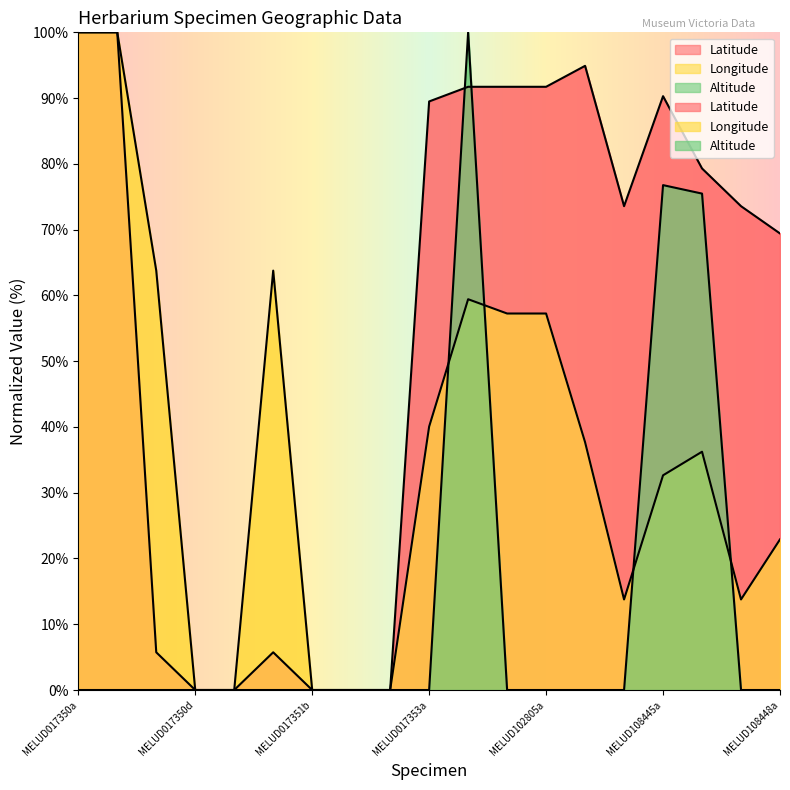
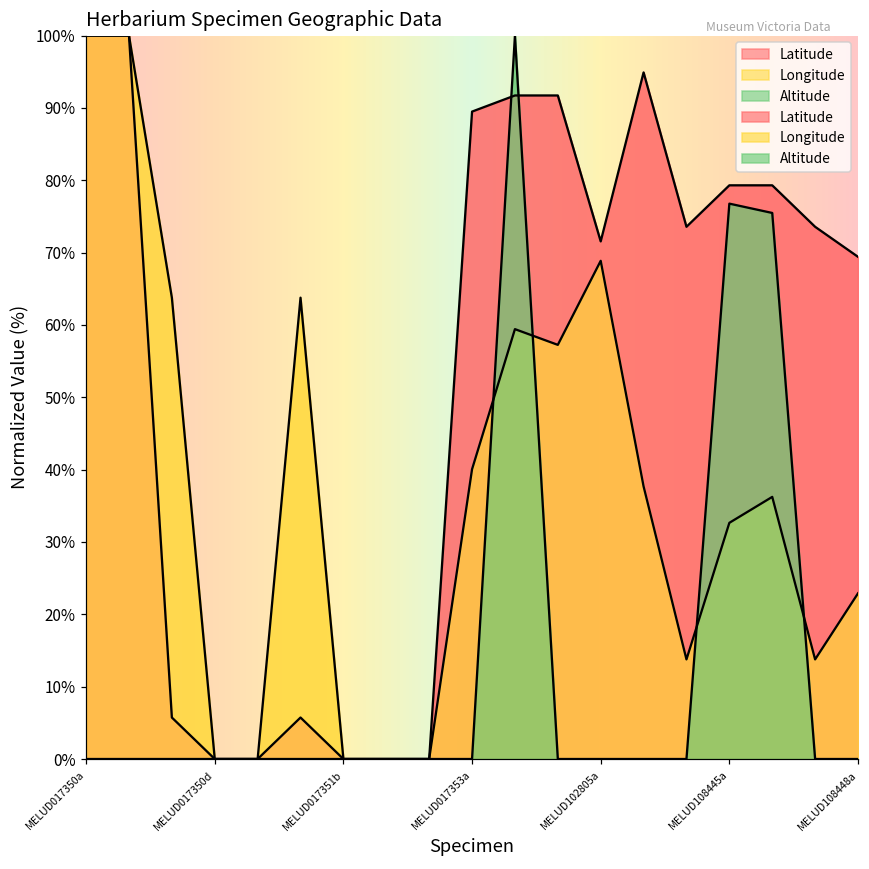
Latitude, MELUD102805a: 92% -> 72%
Longitude, MELUD102805a: 57% -> 69%
Latitude, MELUD108445a: 90% -> 79%
